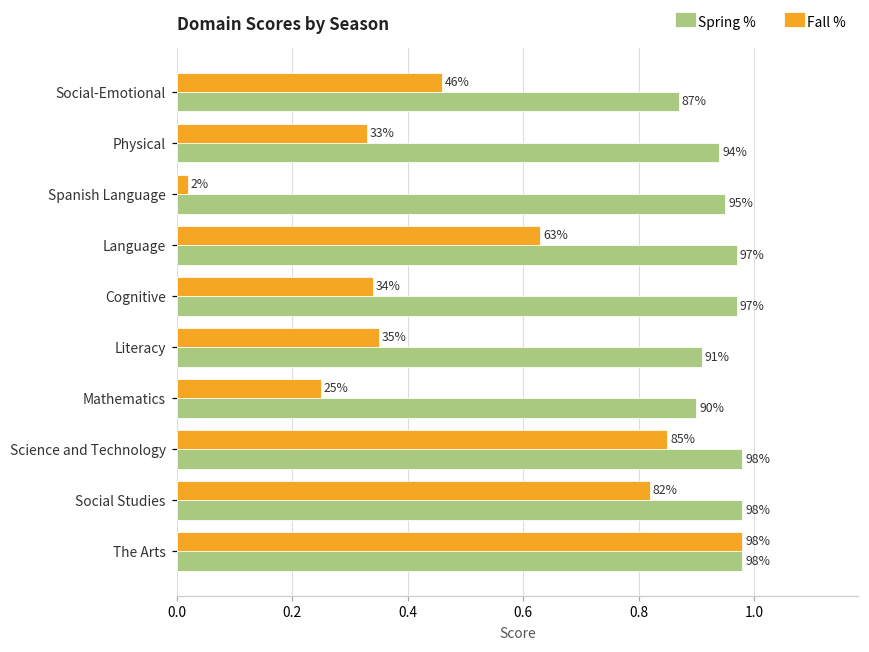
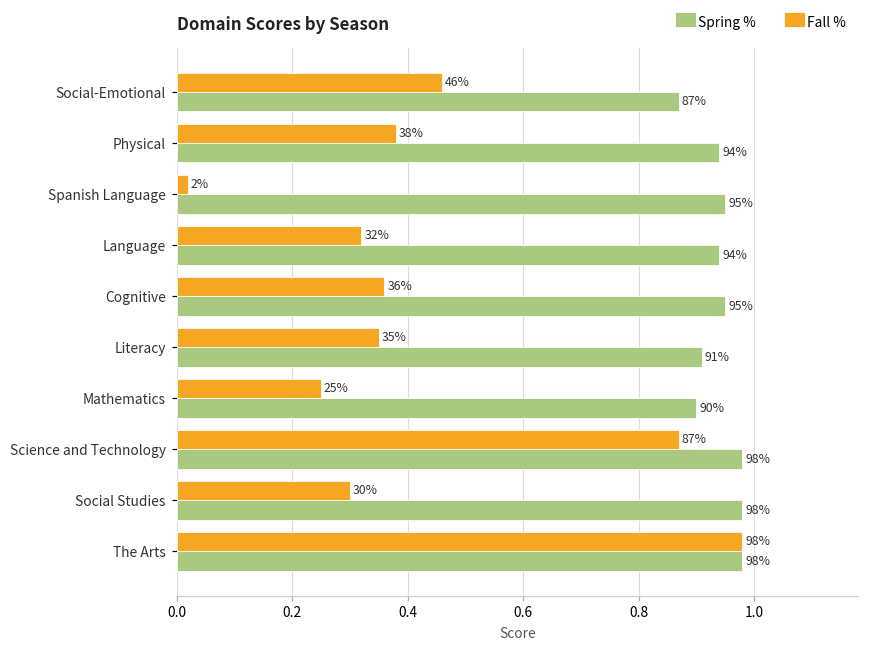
Fall %, Physical: 33% -> 38%
Fall %, Language: 63% -> 32%
Spring %, Language: 97% -> 94%
Fall %, Cognitive: 34% -> 36%
Spring %, Cognitive: 97% -> 95%
Fall %, Science and Technology: 85% -> 87%
Fall %, Social Studies: 82% -> 30%
